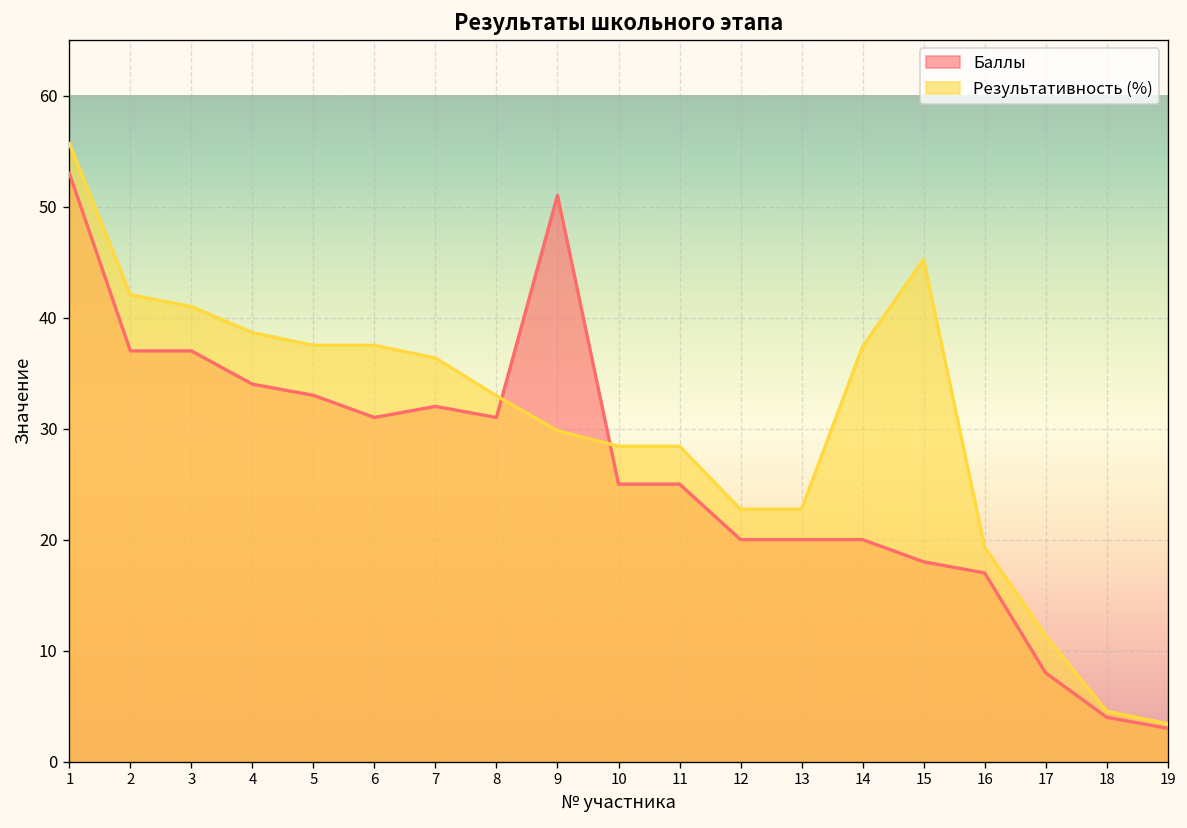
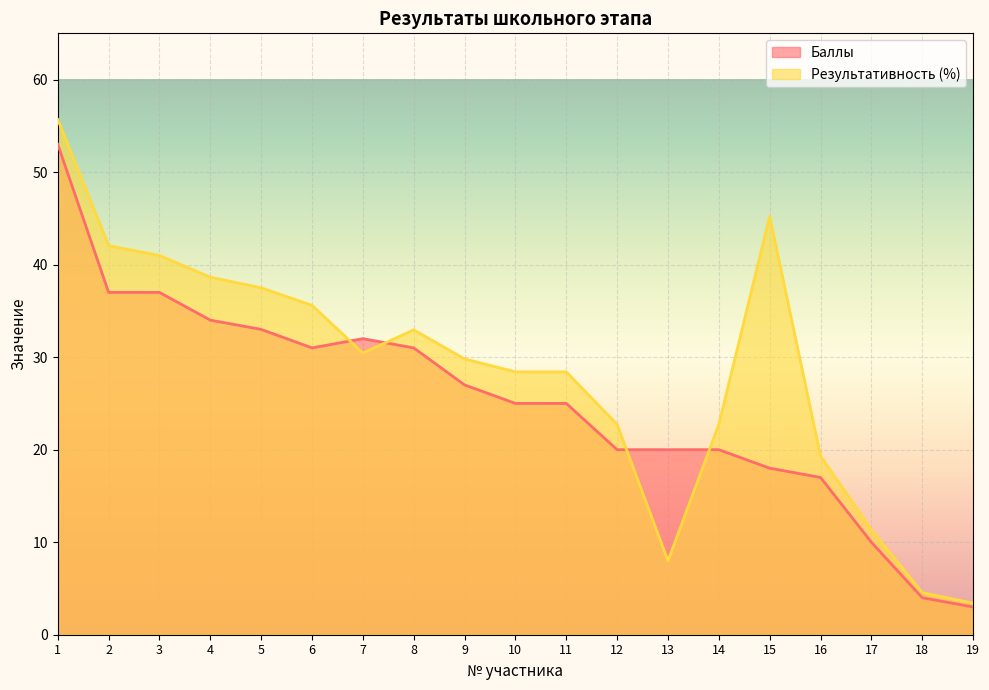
Результативность (%), 6: 38 -> 36
Результативность (%), 7: 36 -> 30
Баллы, 9: 51 -> 27
Результативность (%), 13: 23 -> 8
Результативность (%), 14: 37 -> 23
Баллы, 17: 8 -> 10
